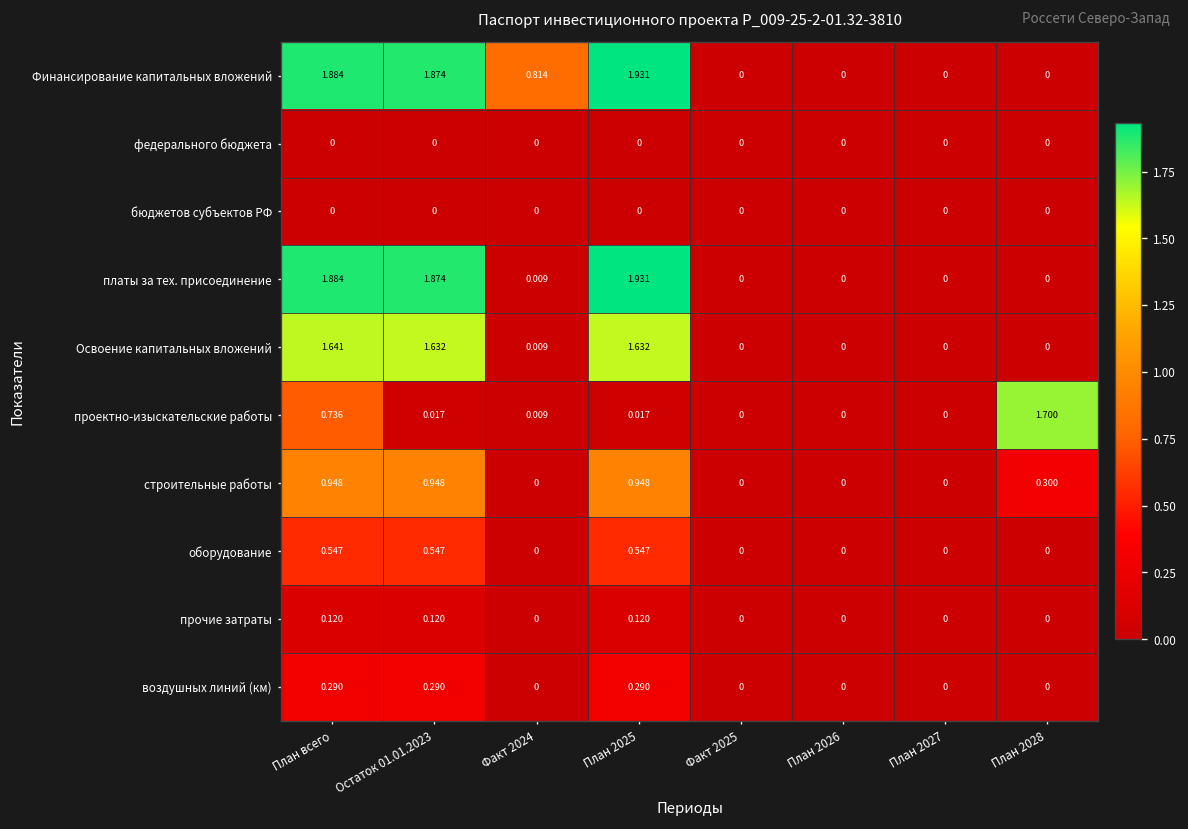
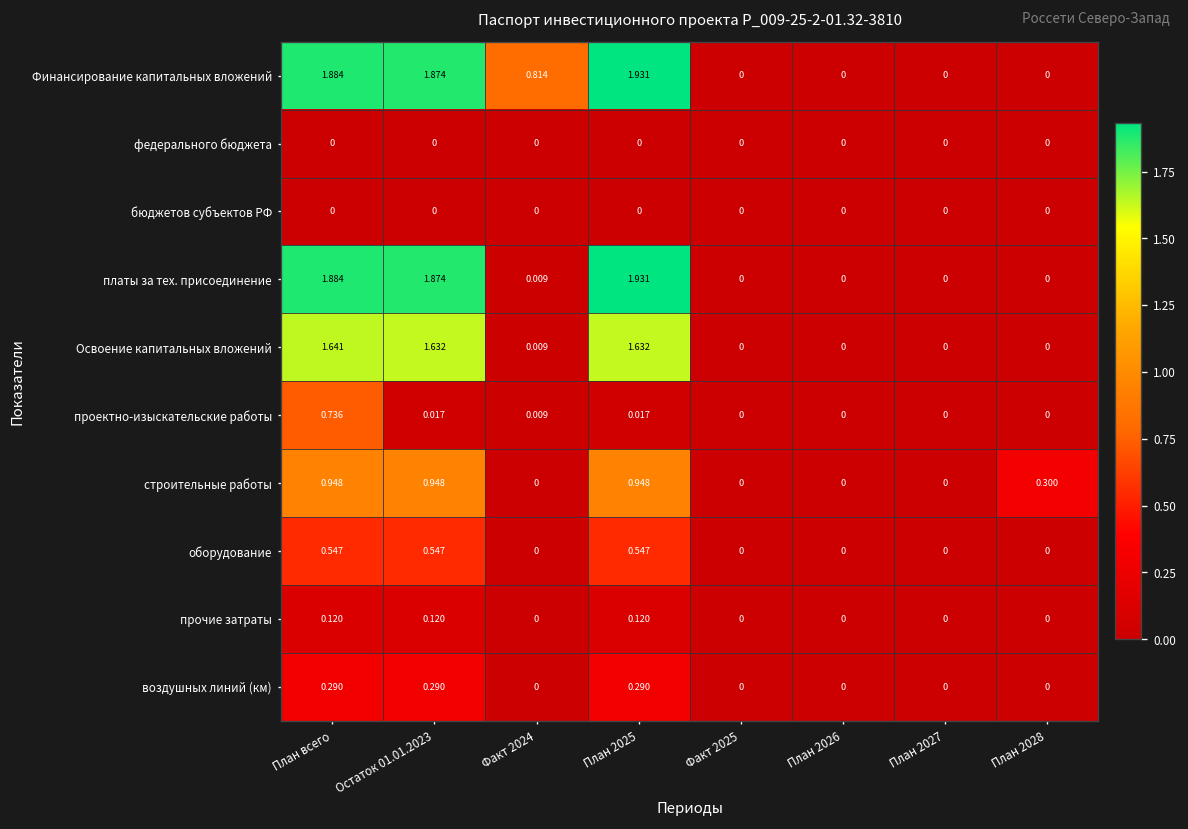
проектно-изыскательские работы, План 2028: 1.700 -> 0
